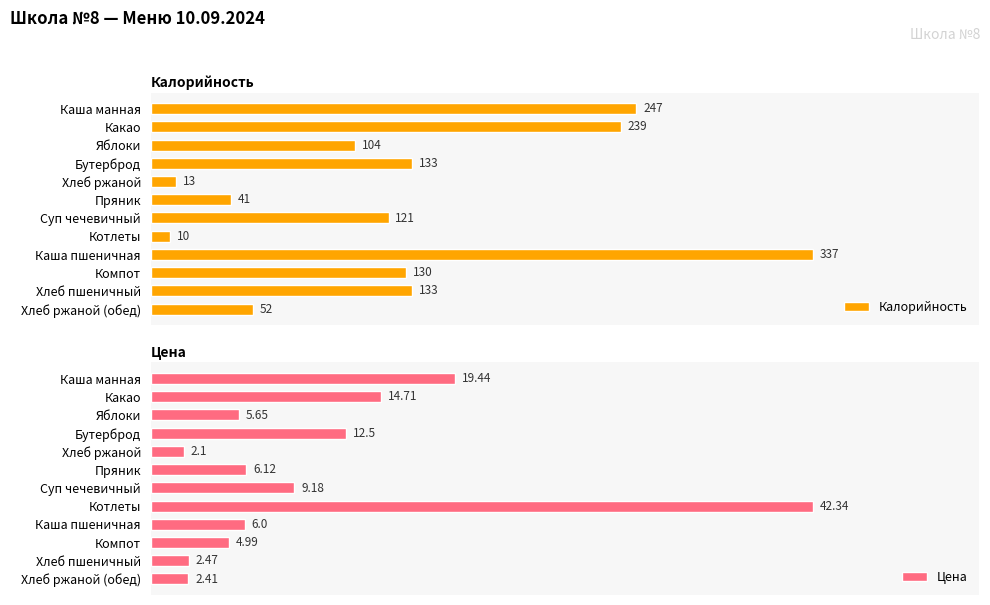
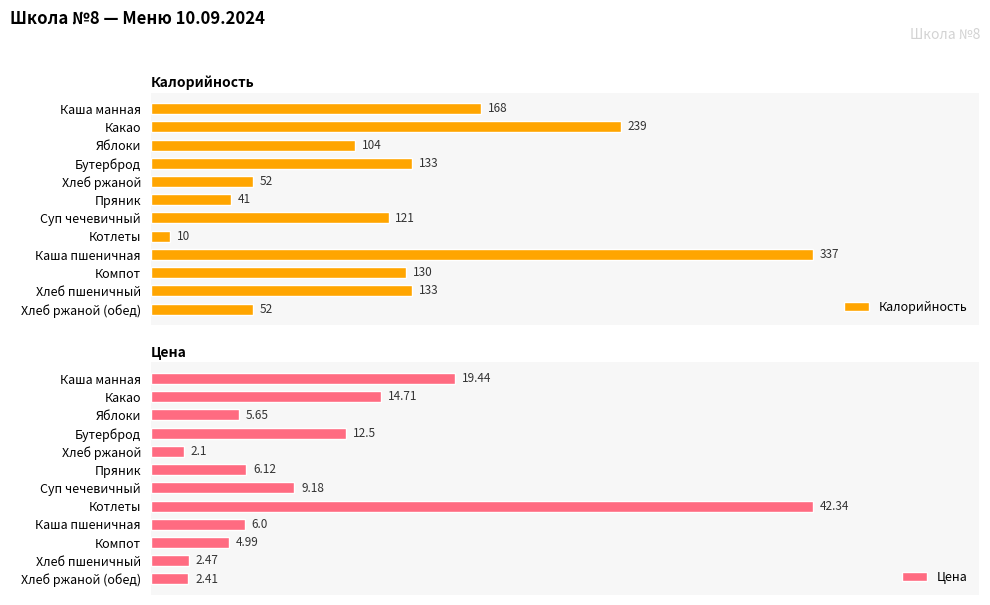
Калорийность, Каша манная: 247 -> 168
Калорийность, Хлеб ржаной: 13 -> 52
